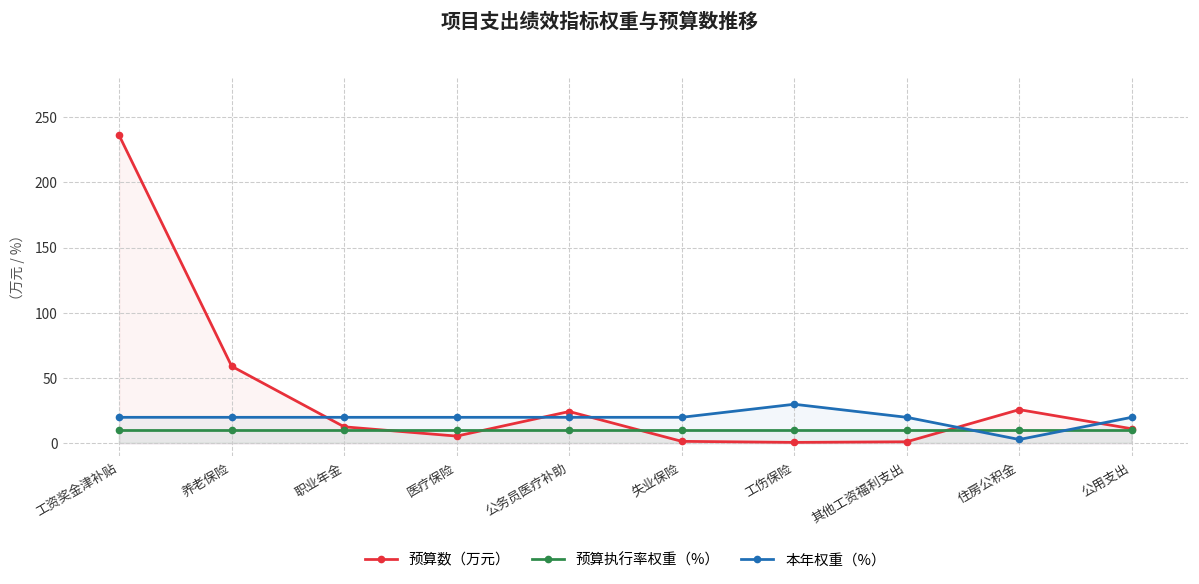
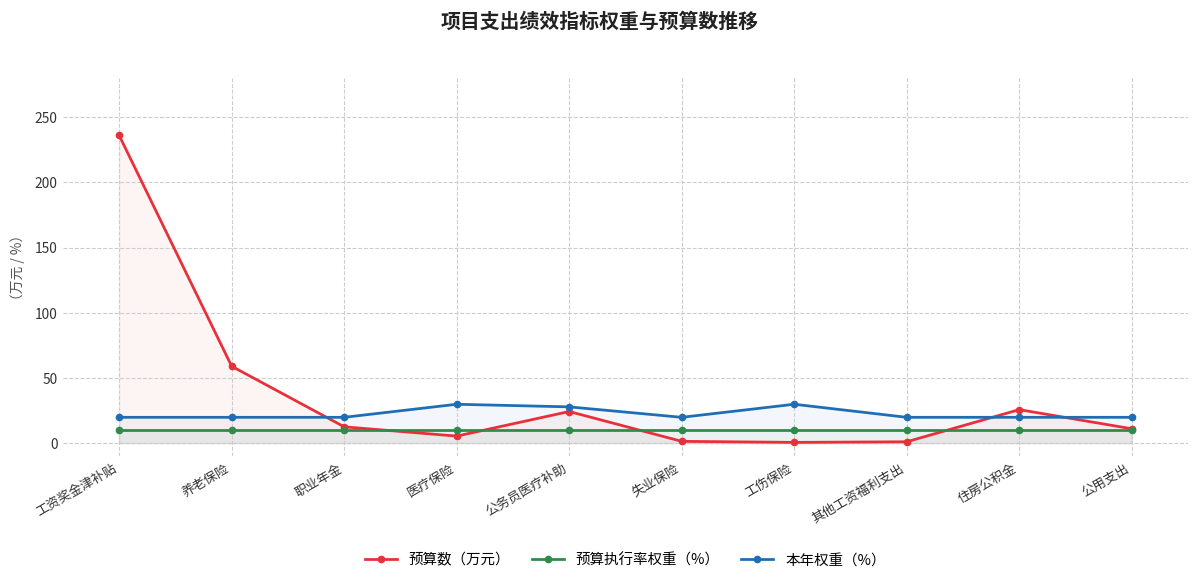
本年权重（%）, 医疗保险: 20 -> 30
本年权重（%）, 公务员医疗补助: 20 -> 28
本年权重（%）, 住房公积金: 3 -> 20
